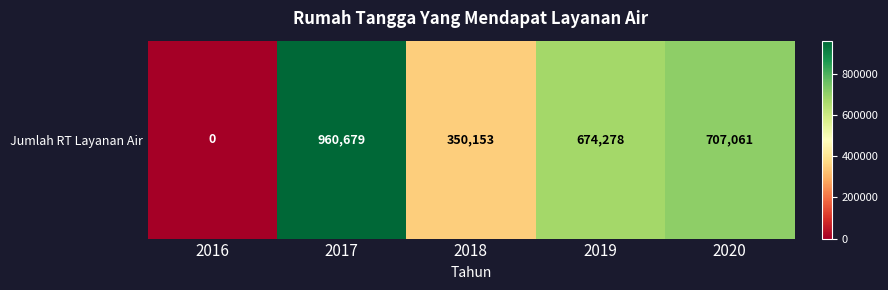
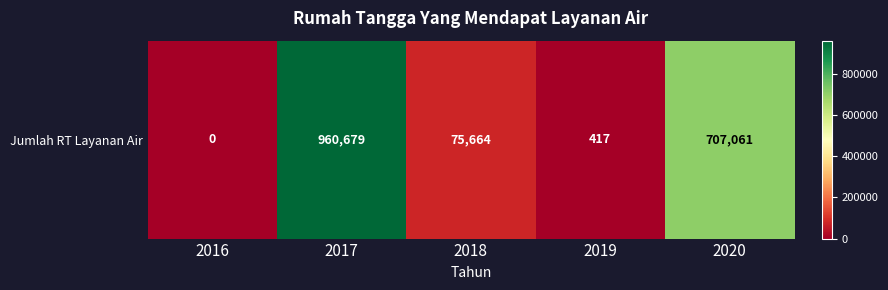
Jumlah RT Layanan Air, 2018: 350,153 -> 75,664
Jumlah RT Layanan Air, 2019: 674,278 -> 417
